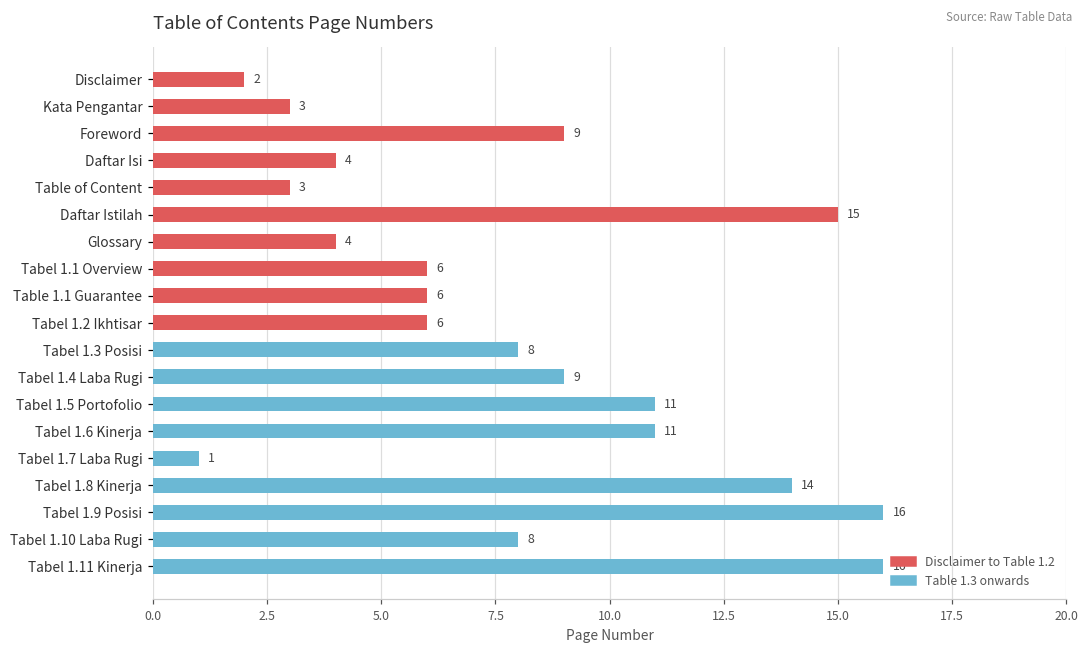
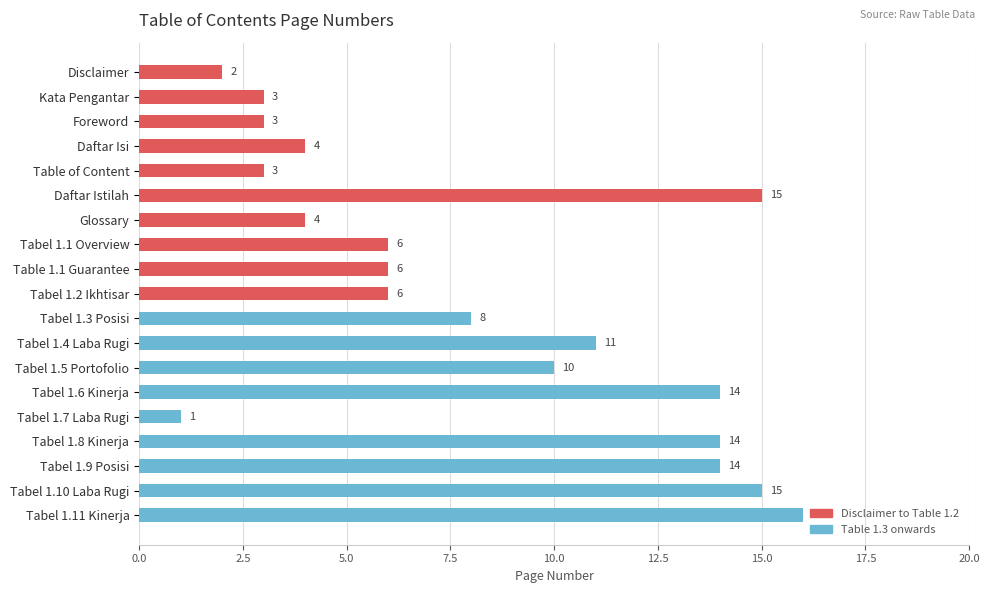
Foreword: 9 -> 3
Tabel 1.4 Laba Rugi: 9 -> 11
Tabel 1.5 Portofolio: 11 -> 10
Tabel 1.6 Kinerja: 11 -> 14
Tabel 1.9 Posisi: 16 -> 14
Tabel 1.10 Laba Rugi: 8 -> 15
